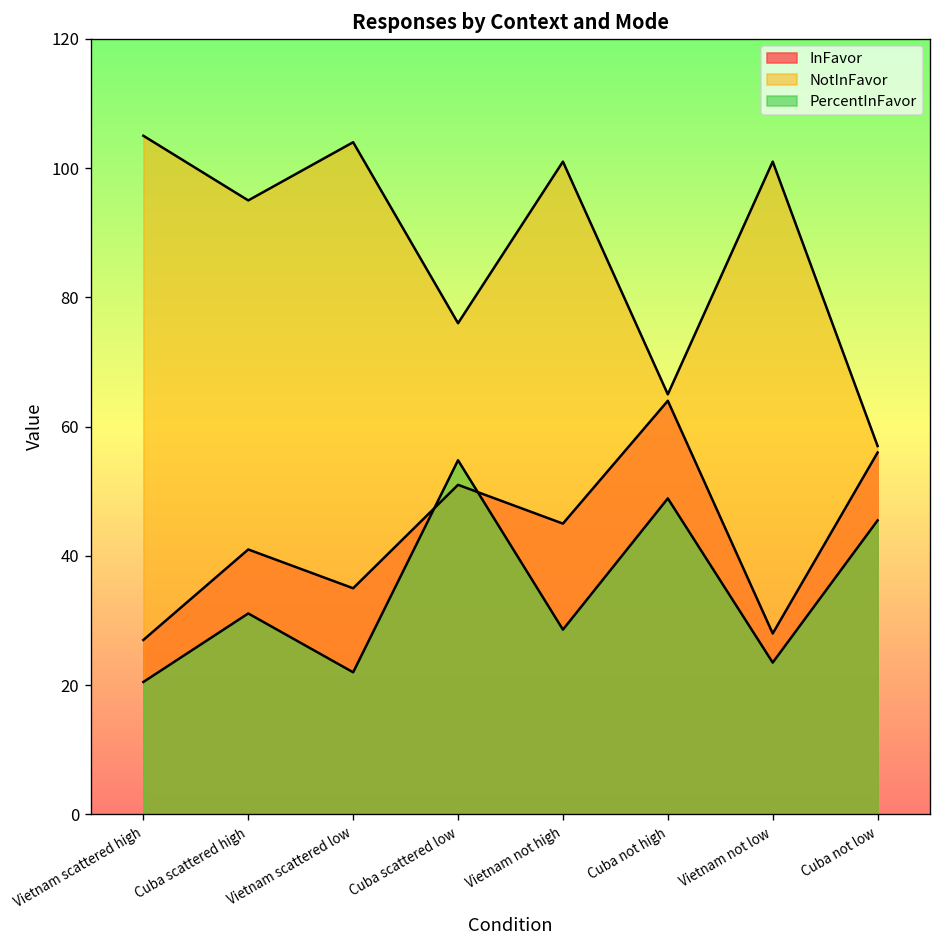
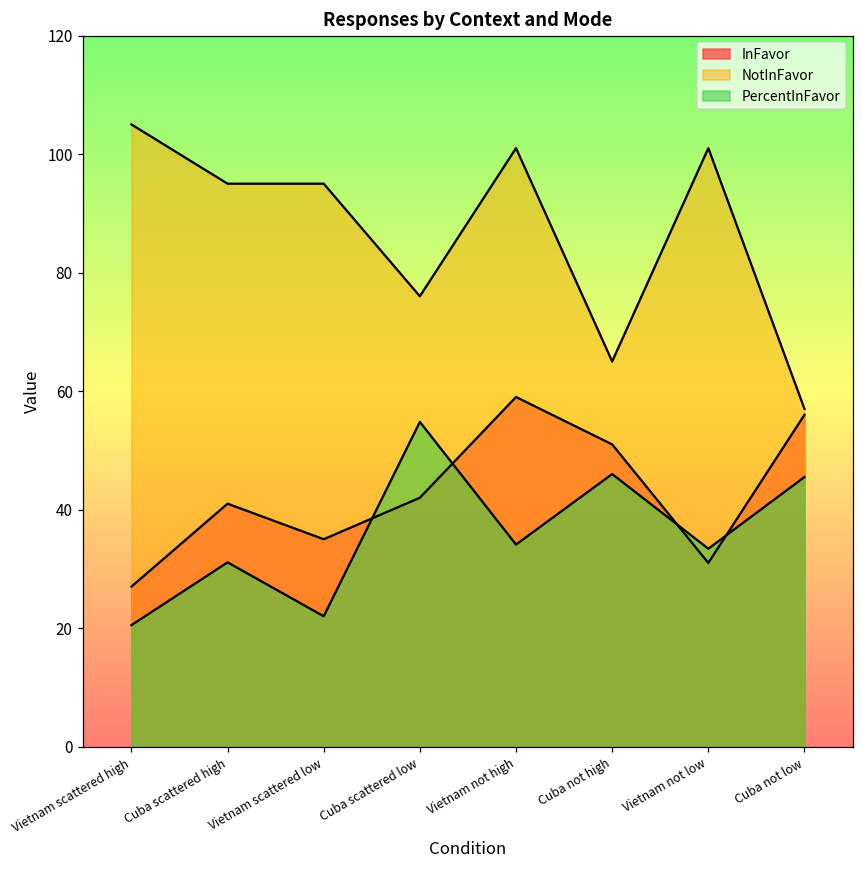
NotInFavor, Vietnam scattered low: 104 -> 95
InFavor, Cuba scattered low: 51 -> 42
InFavor, Vietnam not high: 45 -> 59
PercentInFavor, Vietnam not high: 29 -> 34
InFavor, Cuba not high: 64 -> 51
PercentInFavor, Cuba not high: 49 -> 46
InFavor, Vietnam not low: 28 -> 31
PercentInFavor, Vietnam not low: 24 -> 33
